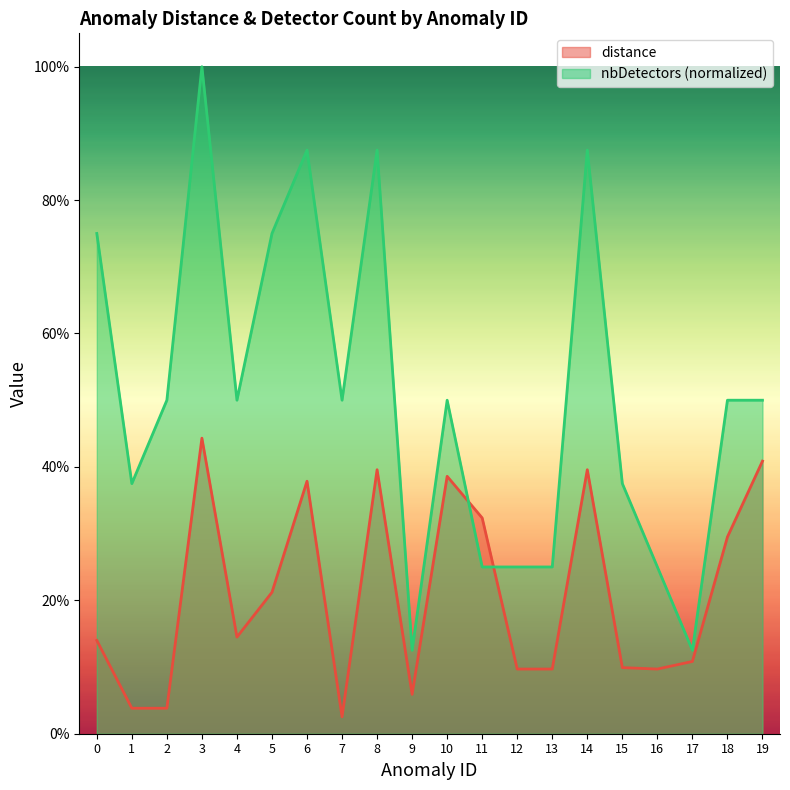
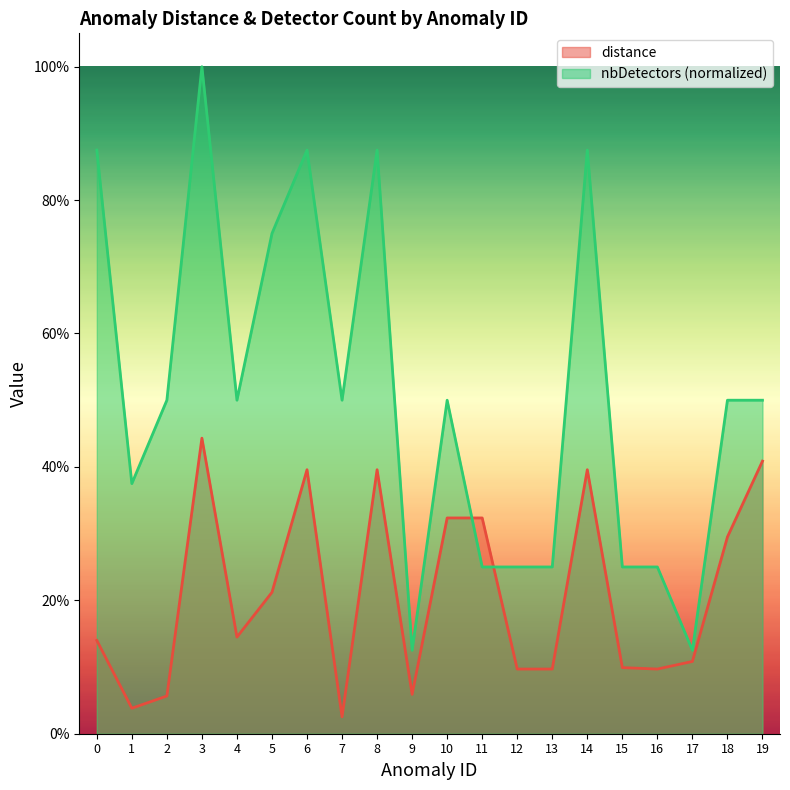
nbDetectors (normalized), 0: 75% -> 88%
distance, 2: 4% -> 6%
distance, 6: 38% -> 40%
distance, 10: 39% -> 32%
nbDetectors (normalized), 15: 38% -> 25%
